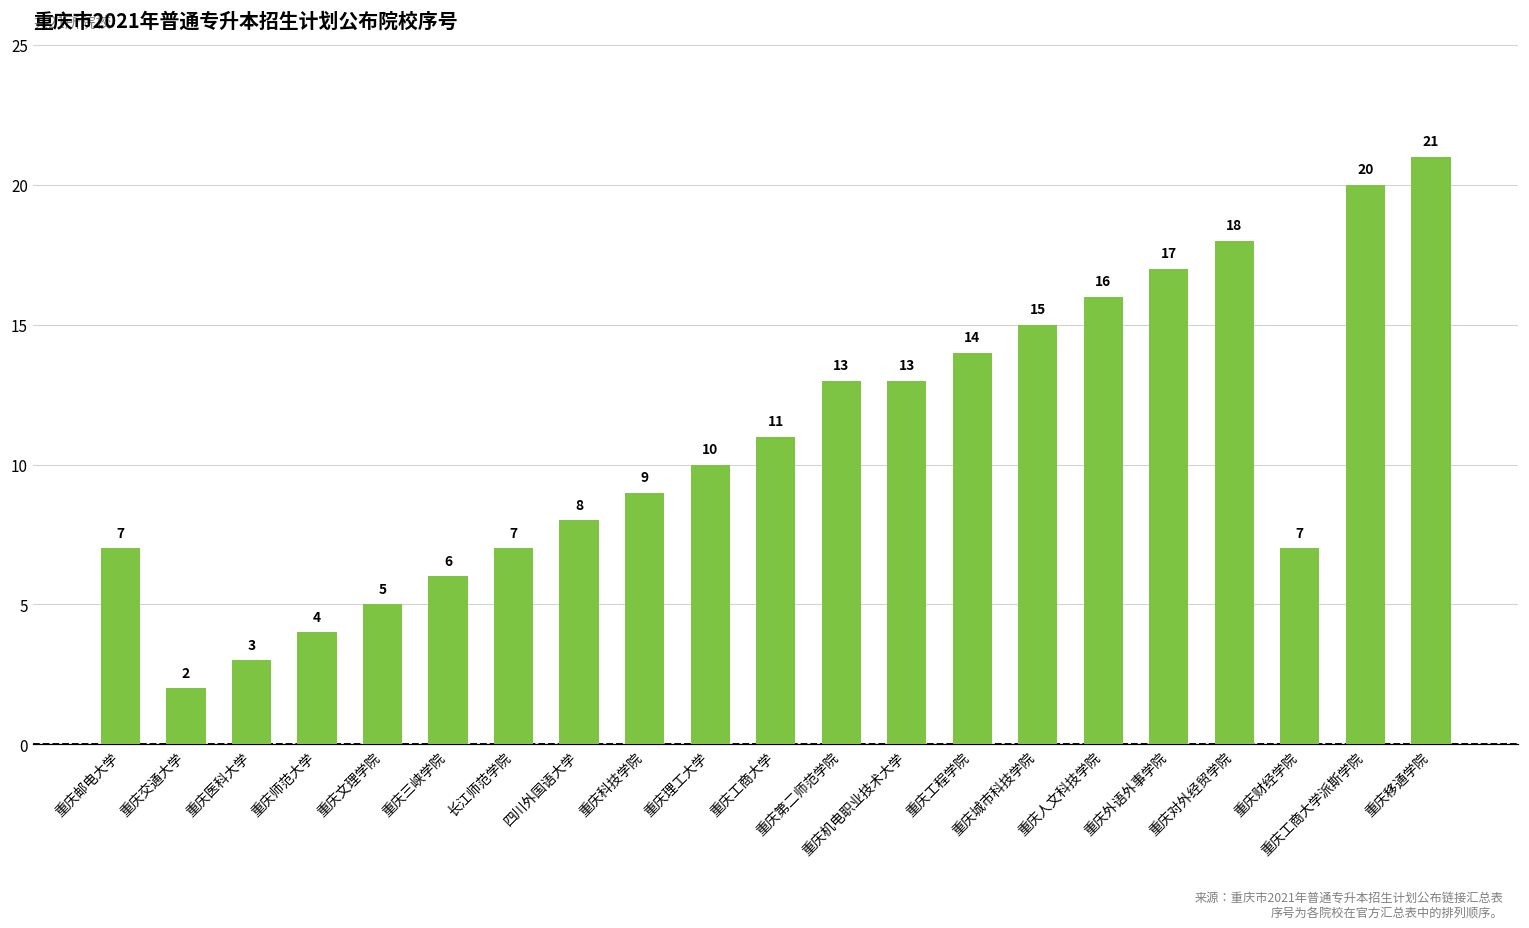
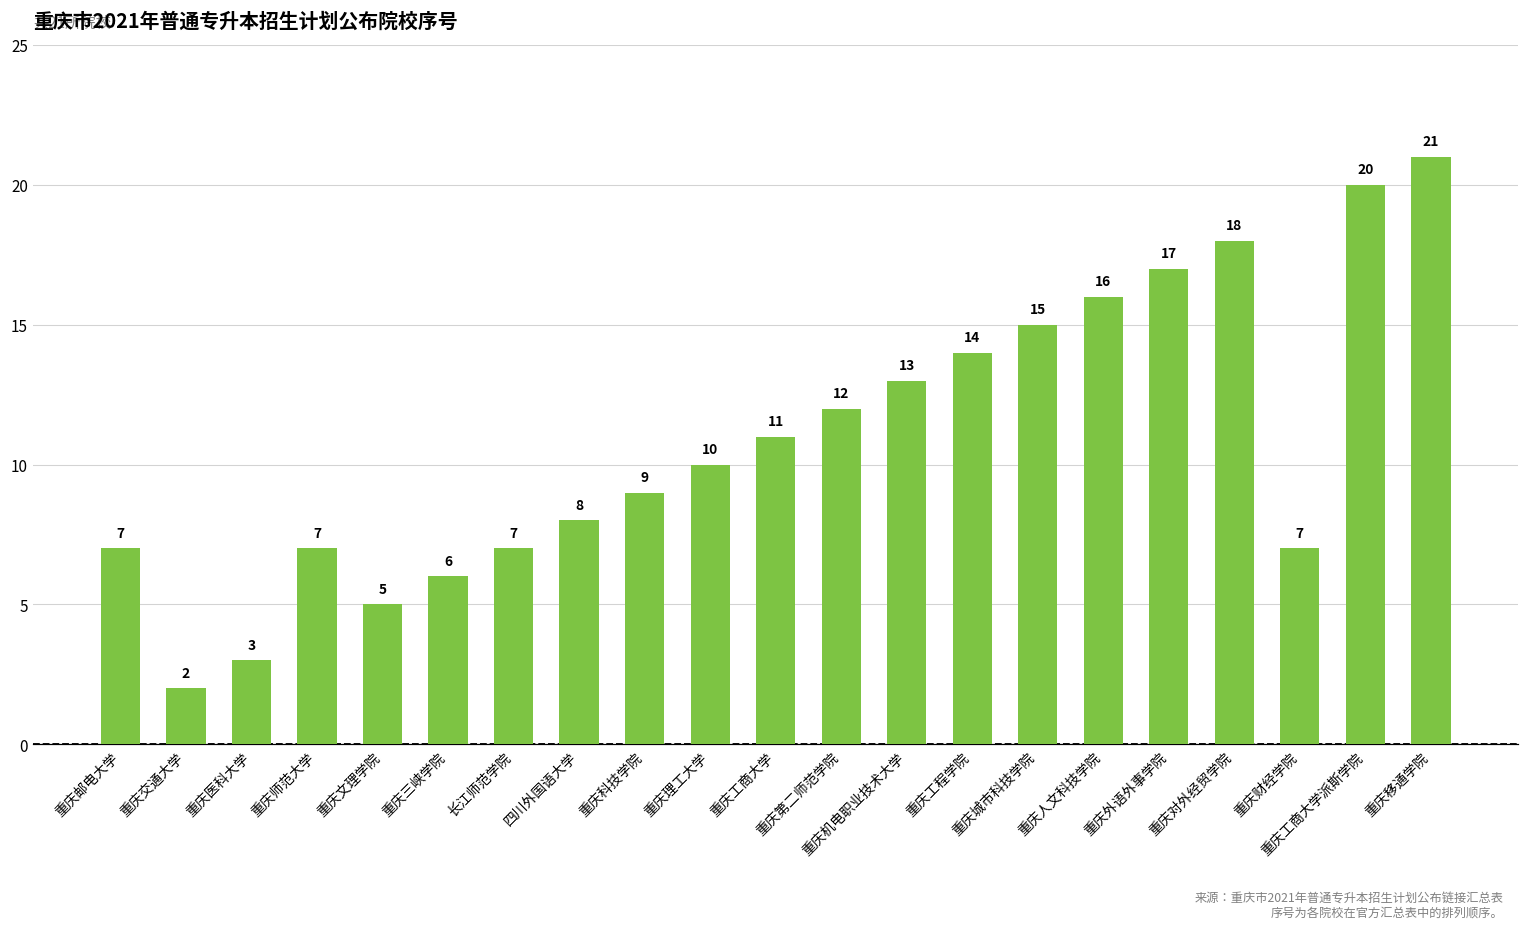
重庆师范大学: 4 -> 7
重庆第二师范学院: 13 -> 12
